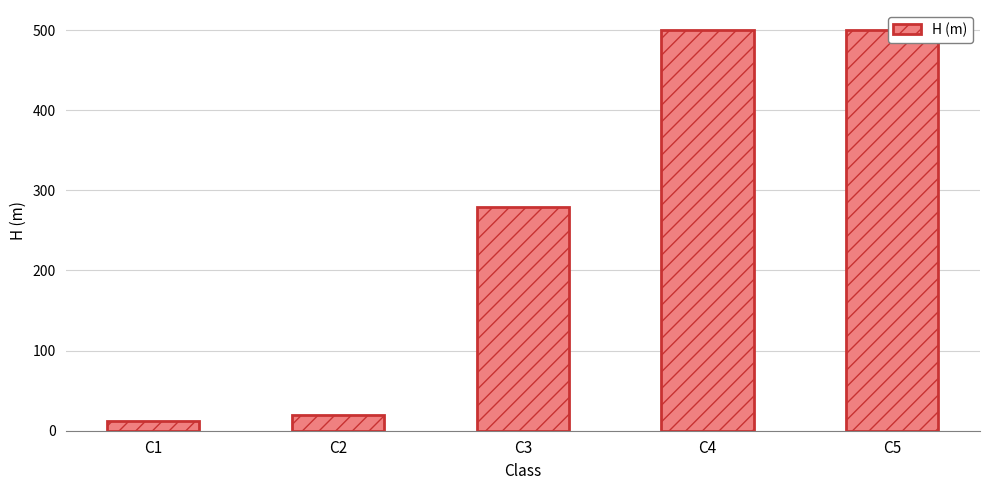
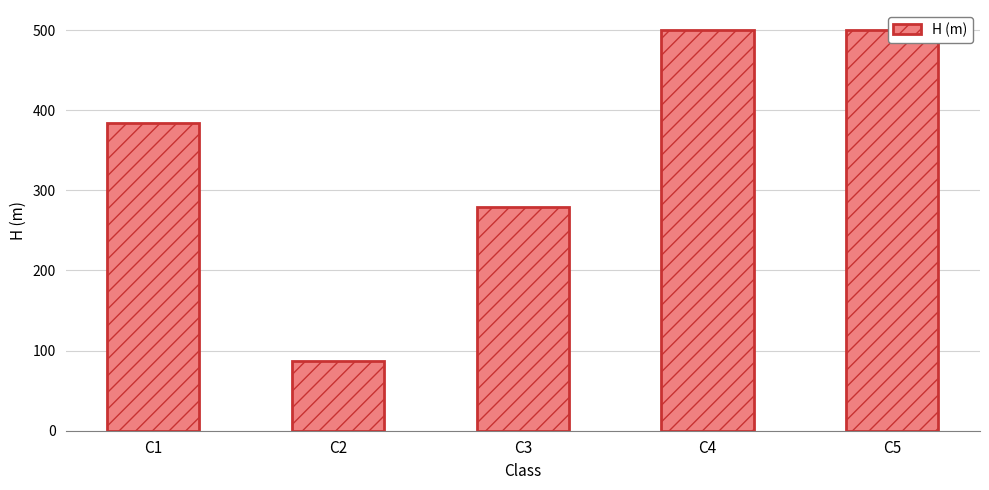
C1: 10 -> 380
C2: 20 -> 90
